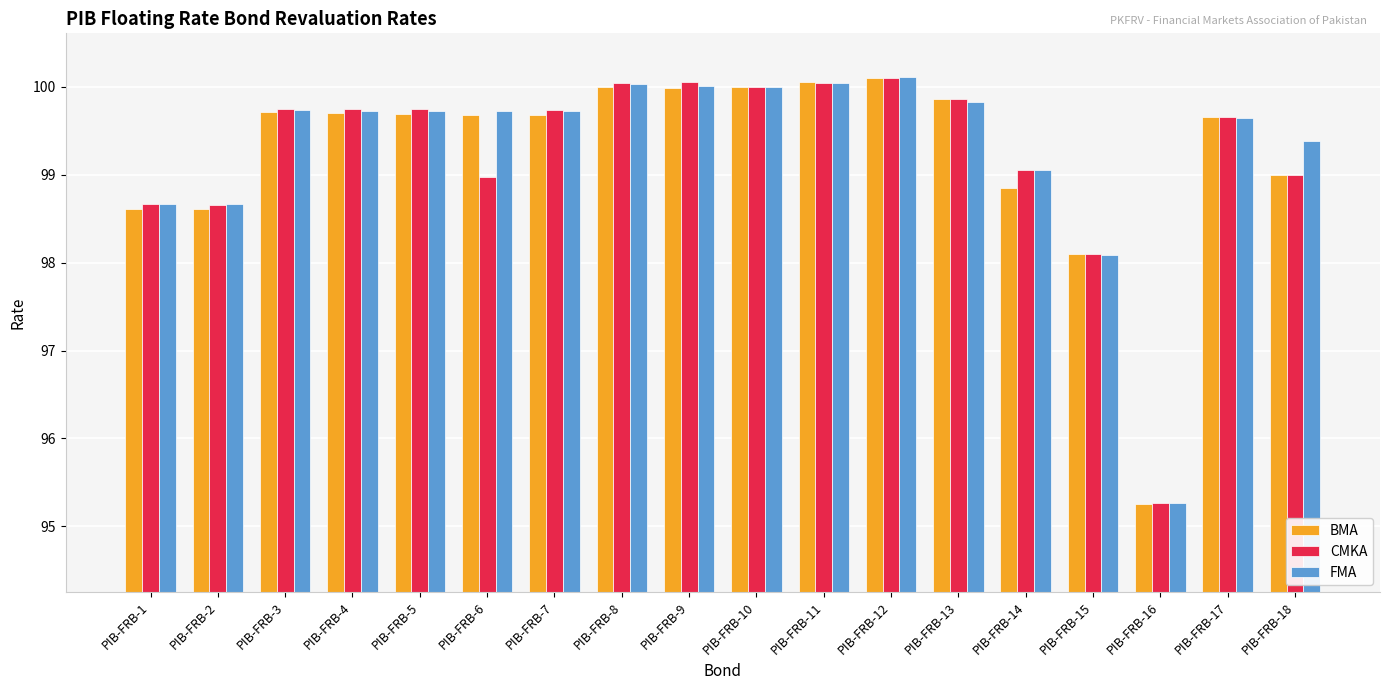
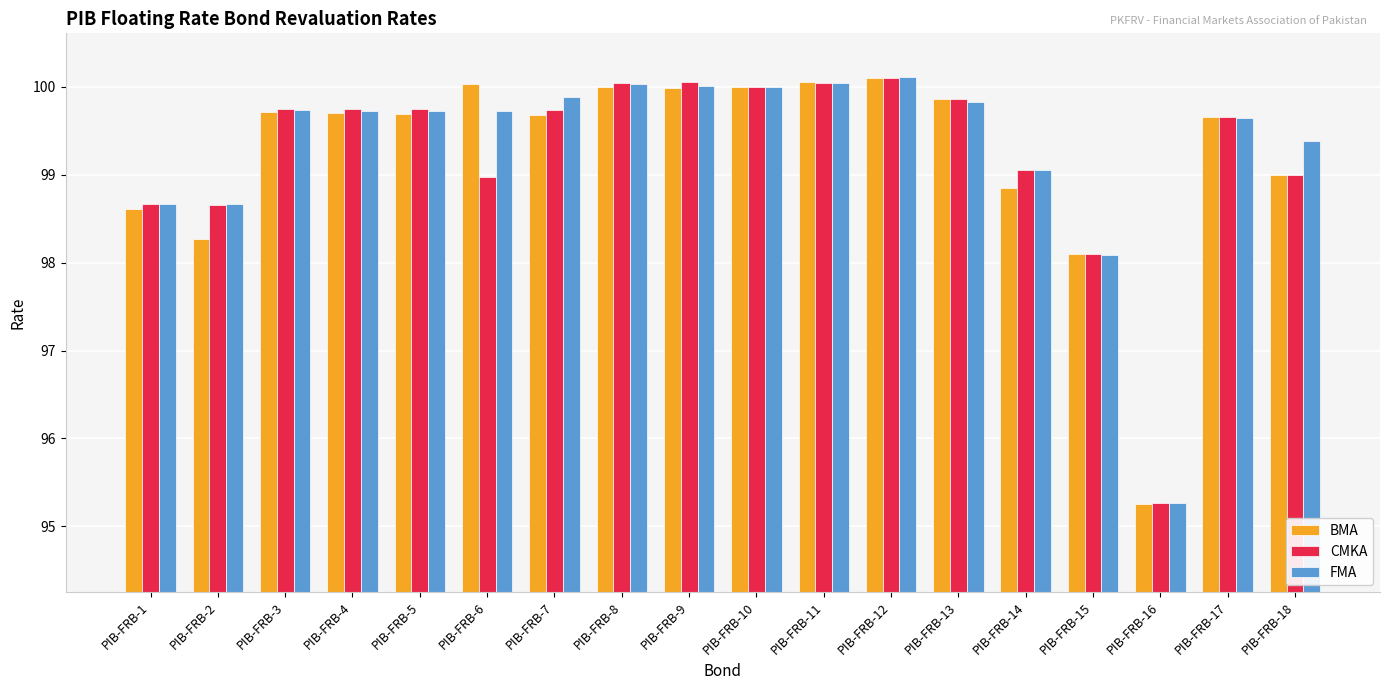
BMA, PIB-FRB-2: 98.6 -> 98.3
BMA, PIB-FRB-6: 99.7 -> 100.0
FMA, PIB-FRB-7: 99.7 -> 99.9
